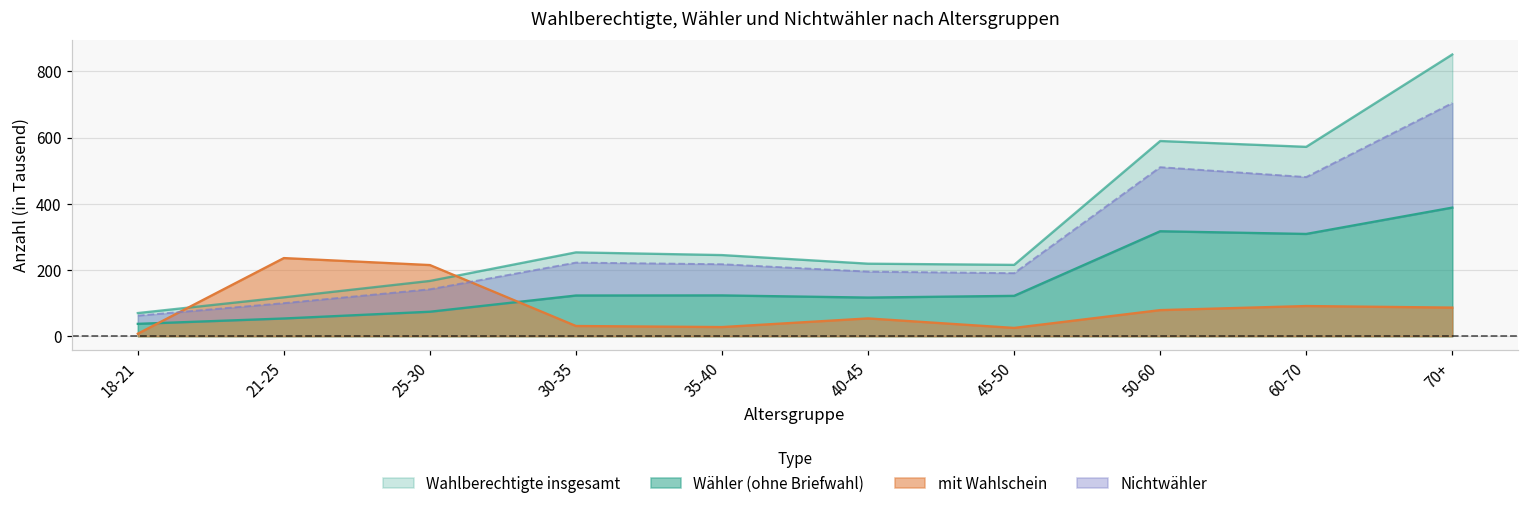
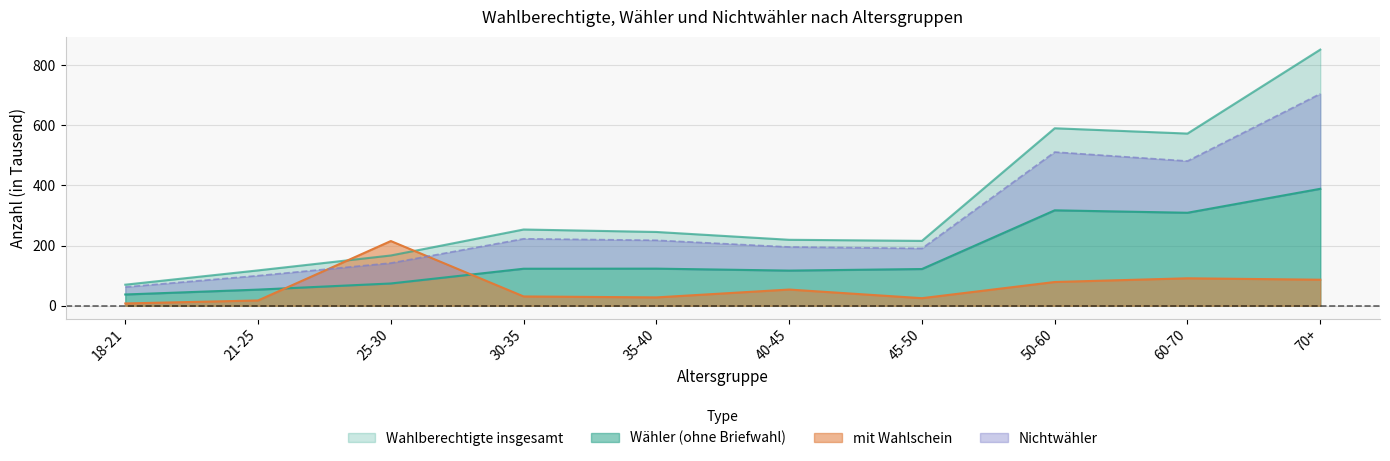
mit Wahlschein, 21-25: 240 -> 20
